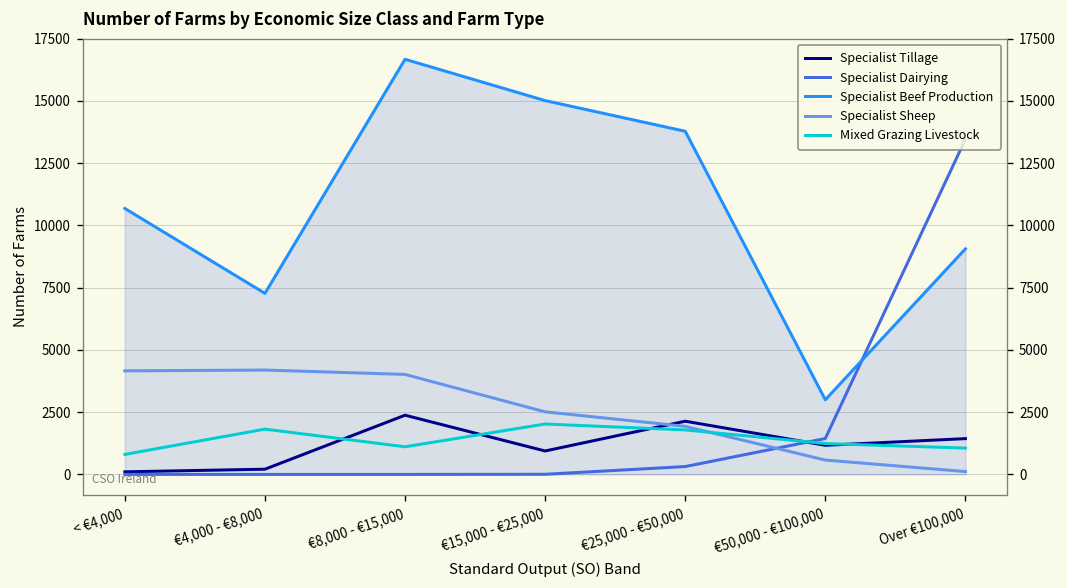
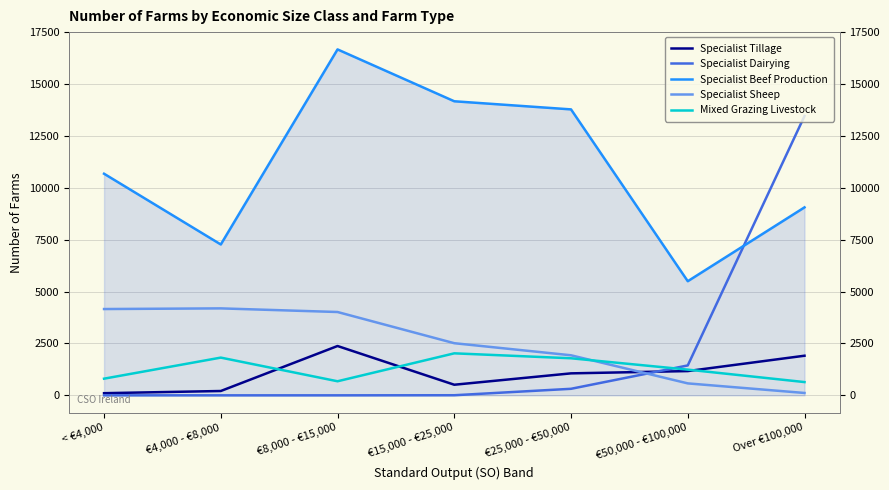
Mixed Grazing Livestock, €8,000 - €15,000: 1100 -> 700
Specialist Tillage, €15,000 - €25,000: 900 -> 500
Specialist Beef Production, €15,000 - €25,000: 15000 -> 14200
Specialist Tillage, €25,000 - €50,000: 2100 -> 1100
Specialist Beef Production, €50,000 - €100,000: 3000 -> 5500
Specialist Tillage, Over €100,000: 1400 -> 1900
Mixed Grazing Livestock, Over €100,000: 1100 -> 600
